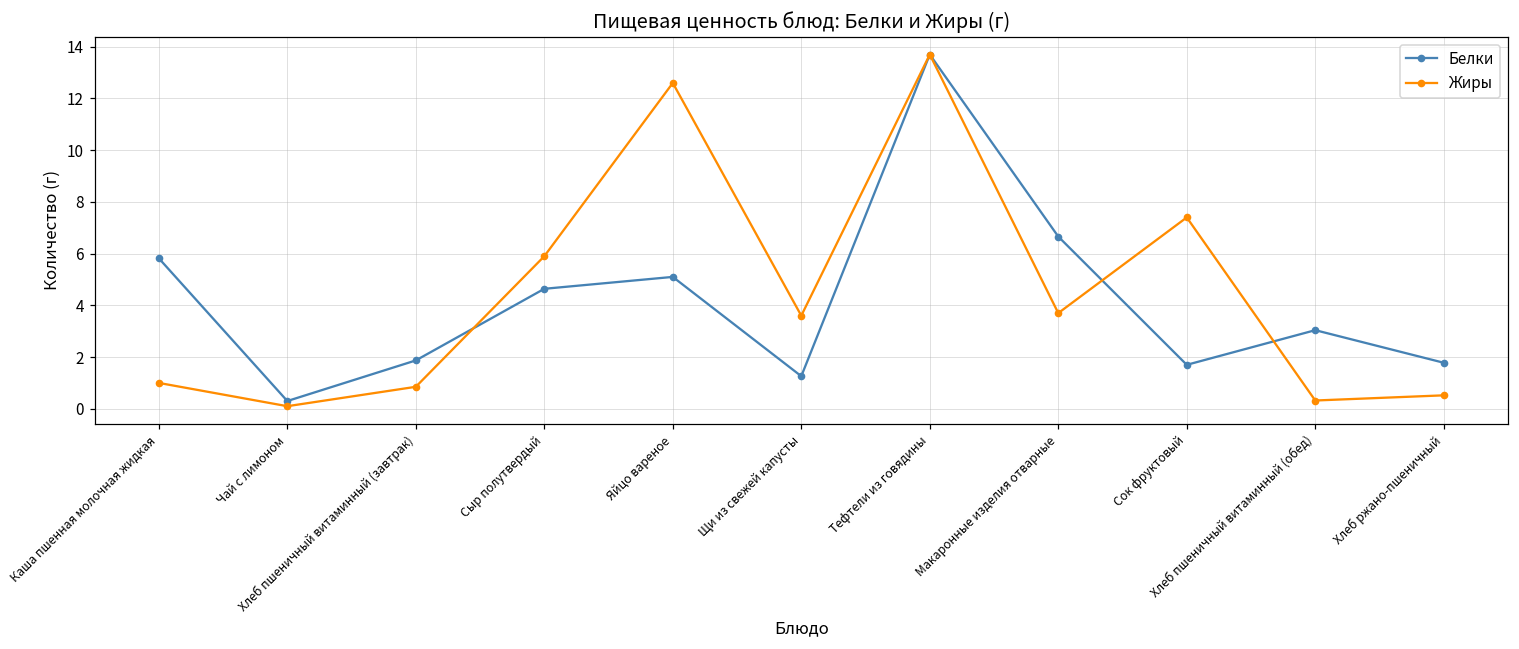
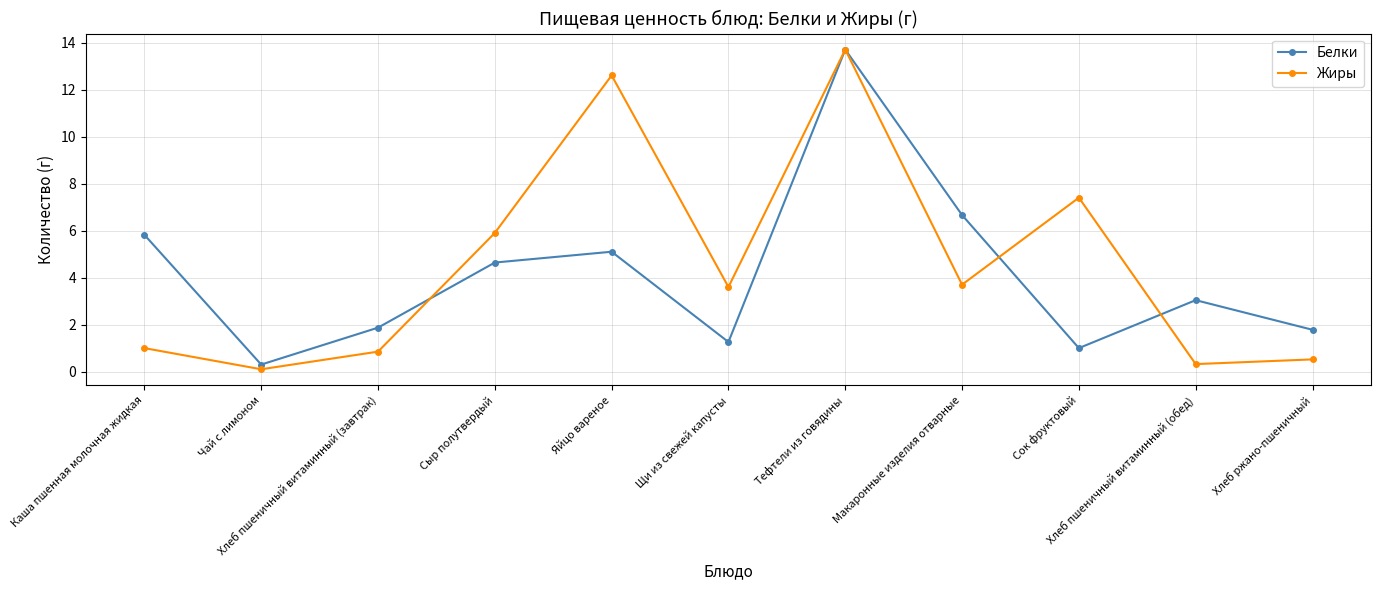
Белки, Сок фруктовый: 1.7 -> 1.0
